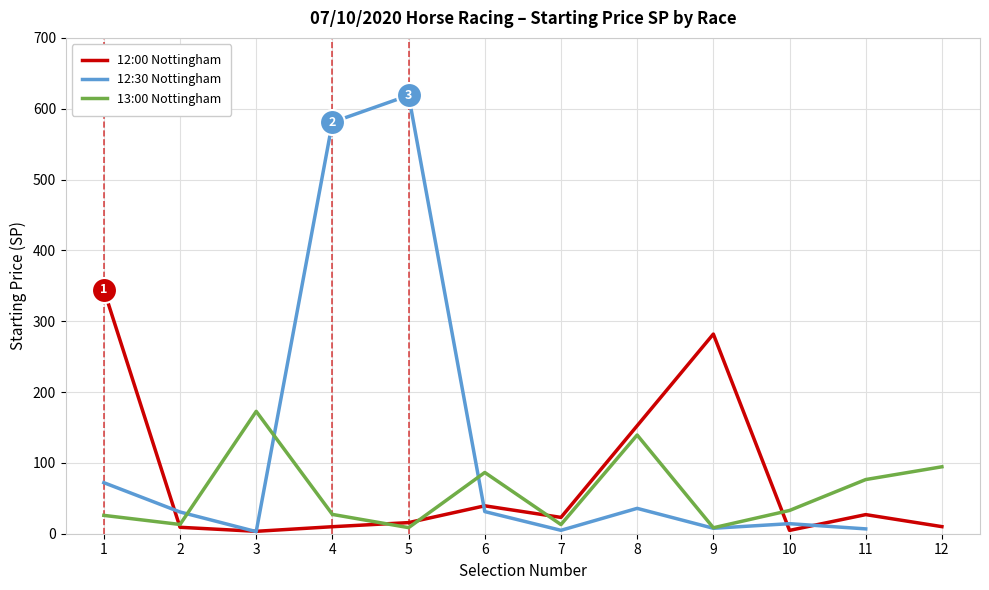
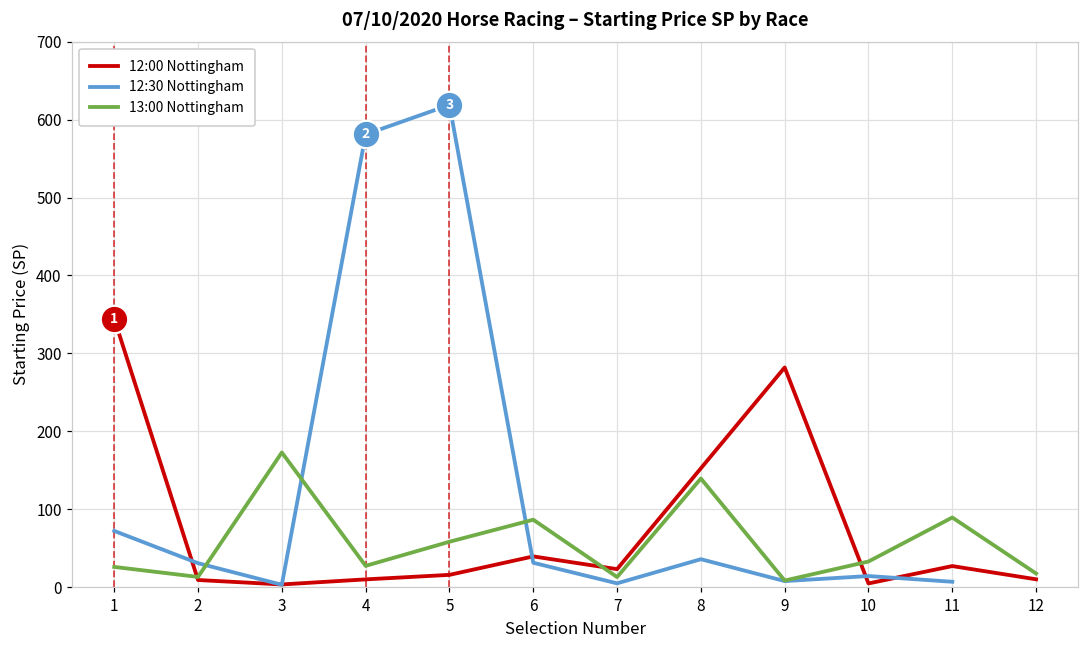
13:00 Nottingham, 5: 10 -> 60
13:00 Nottingham, 11: 80 -> 90
13:00 Nottingham, 12: 90 -> 20
